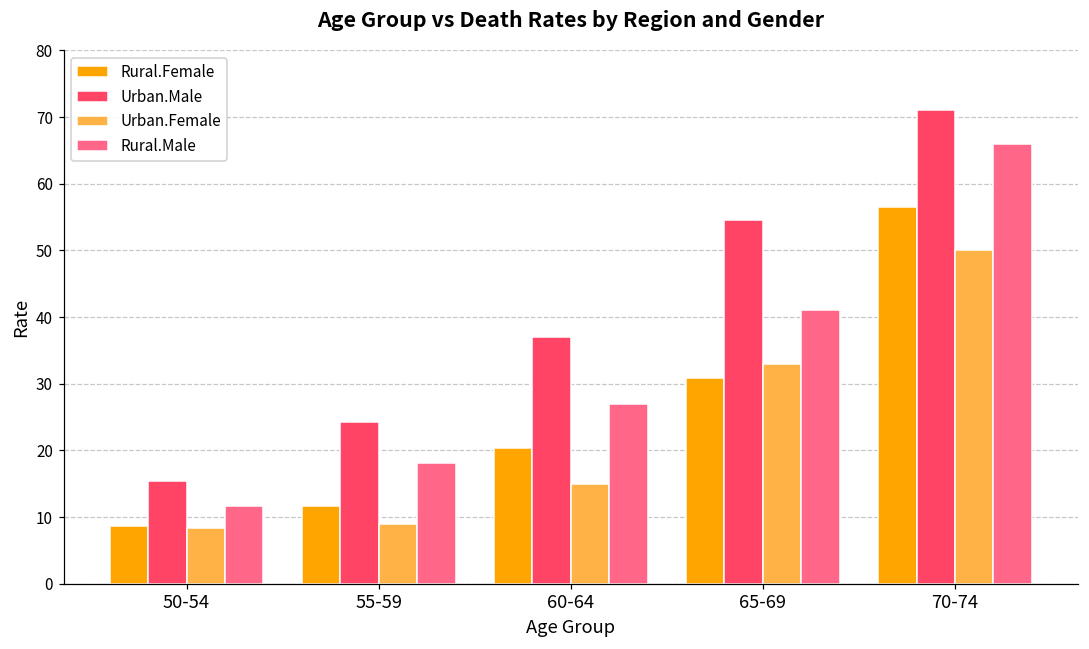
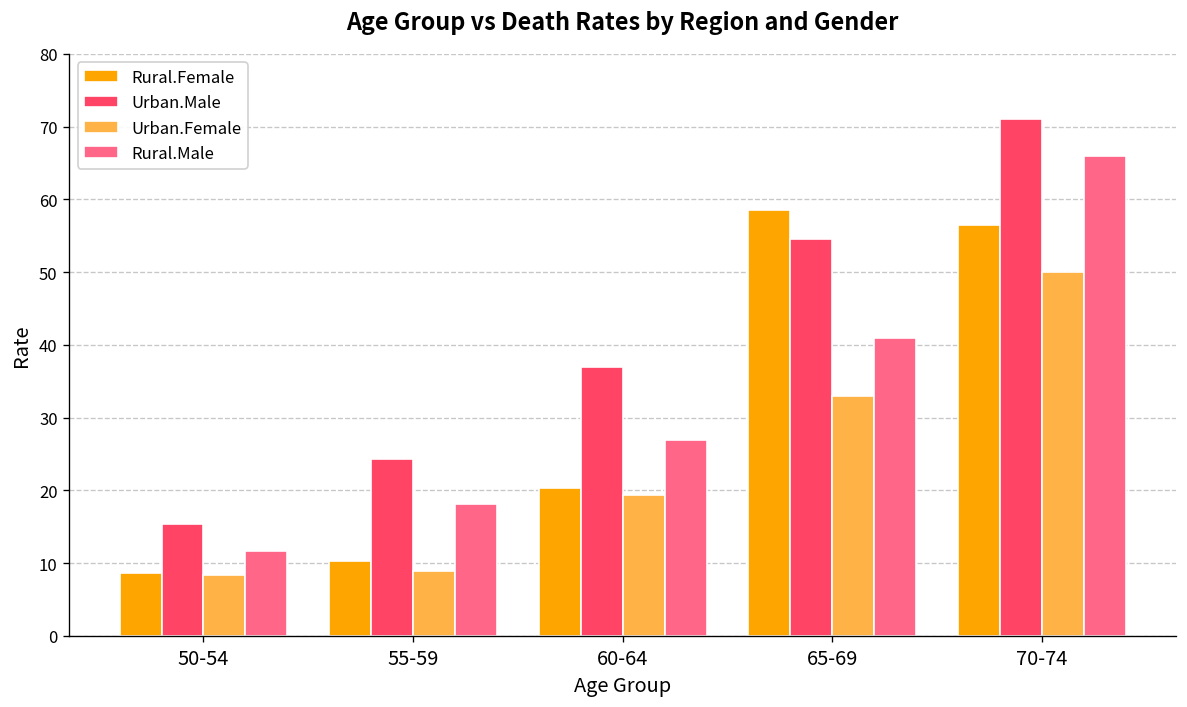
Rural.Female, 55-59: 12 -> 10
Urban.Female, 60-64: 15 -> 19
Rural.Female, 65-69: 31 -> 59
